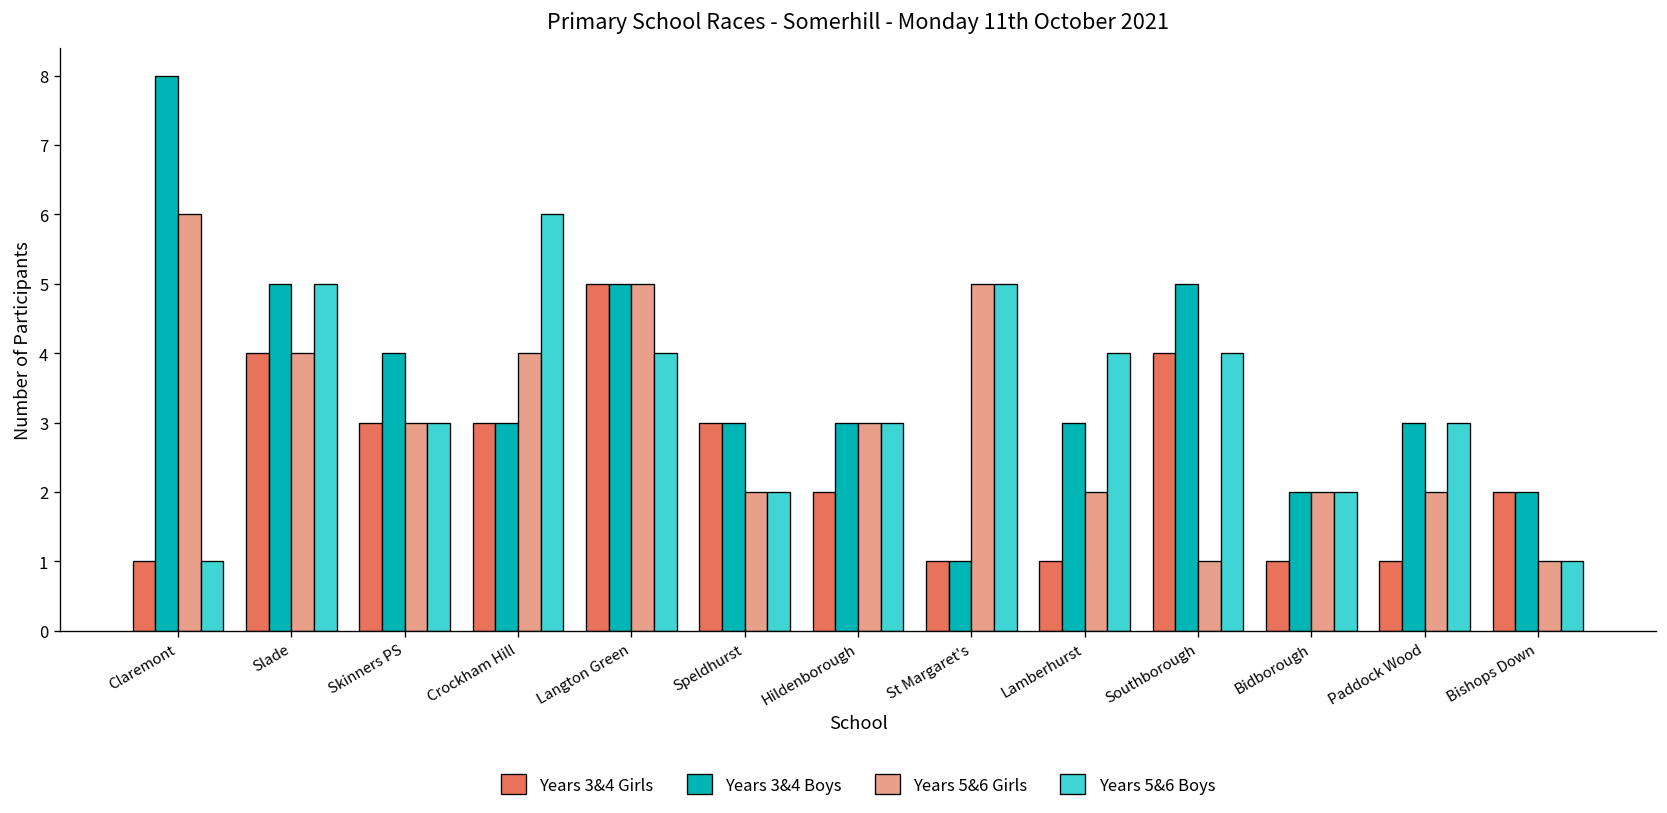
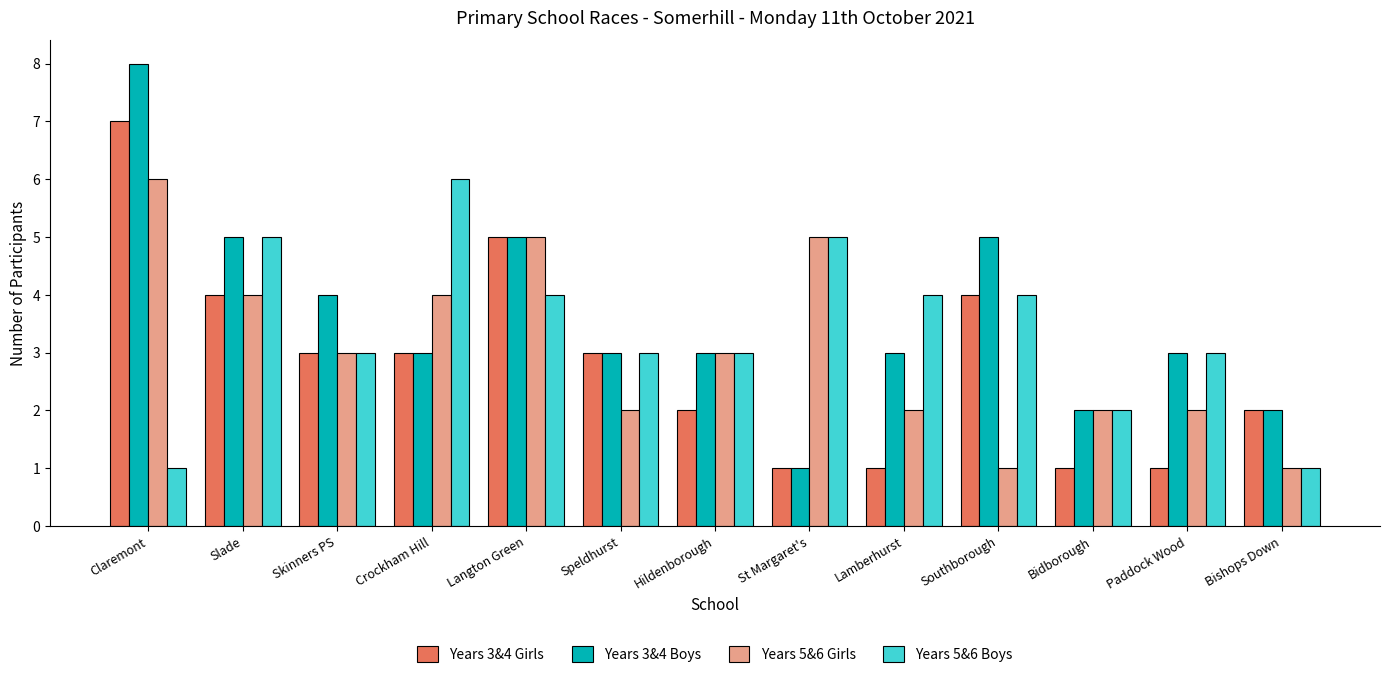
Years 3&4 Girls, Claremont: 1 -> 7
Years 5&6 Boys, Speldhurst: 2 -> 3
